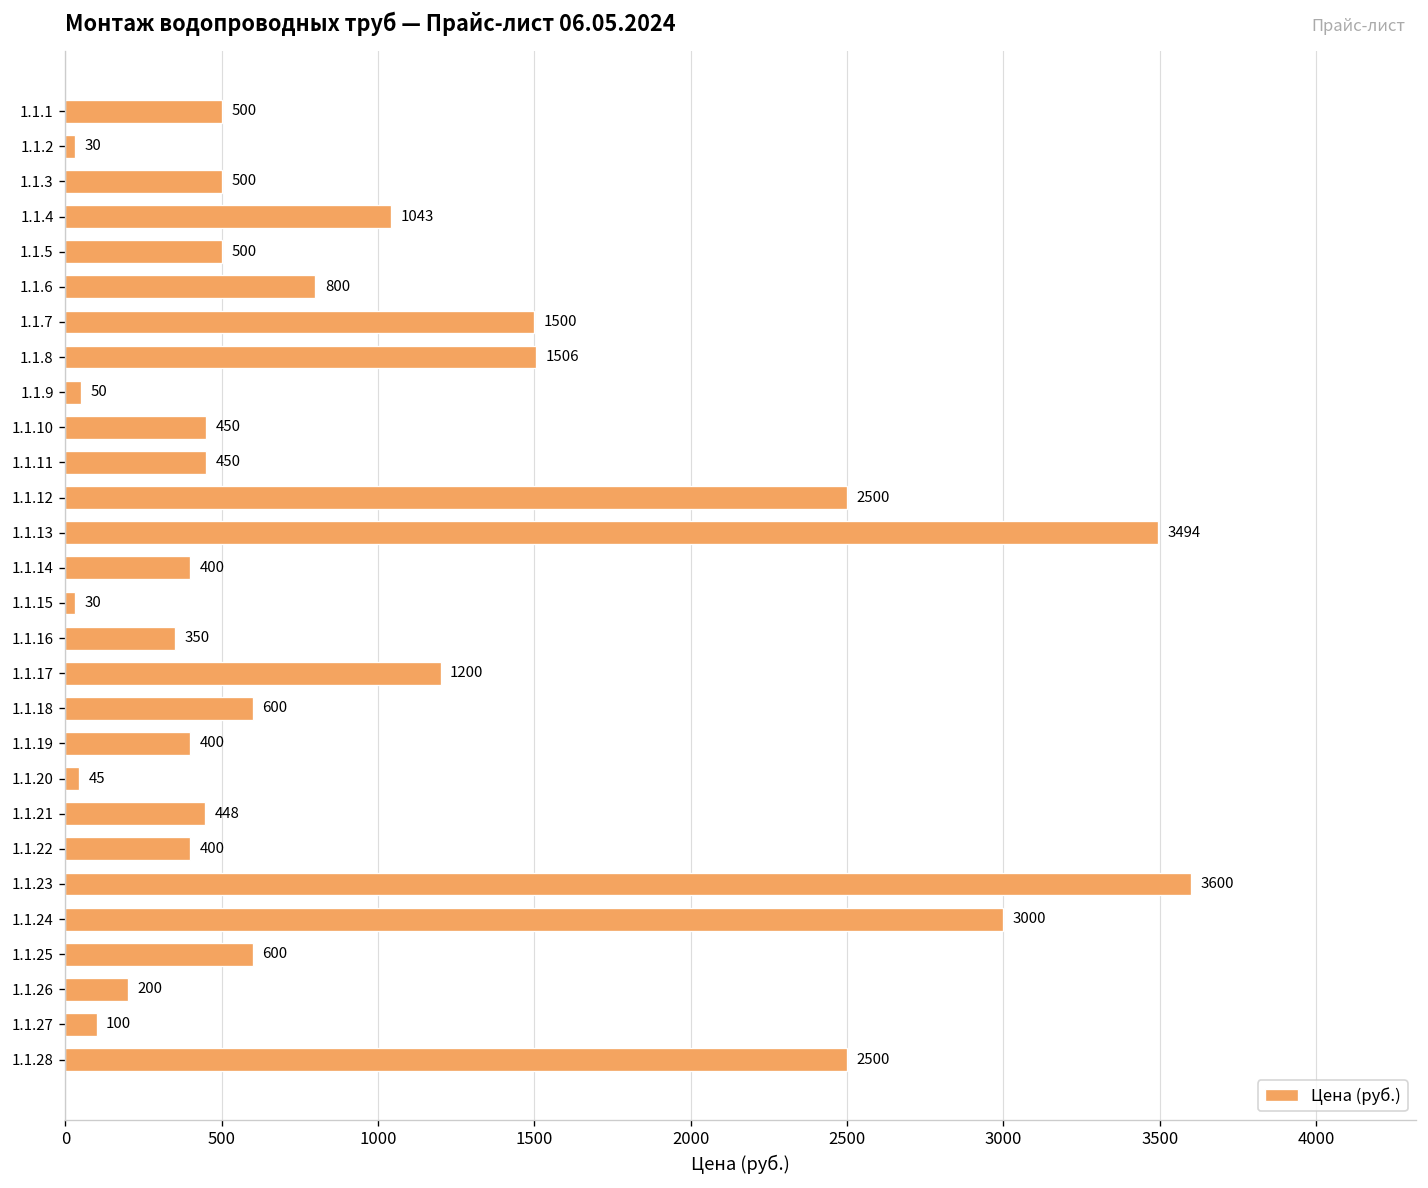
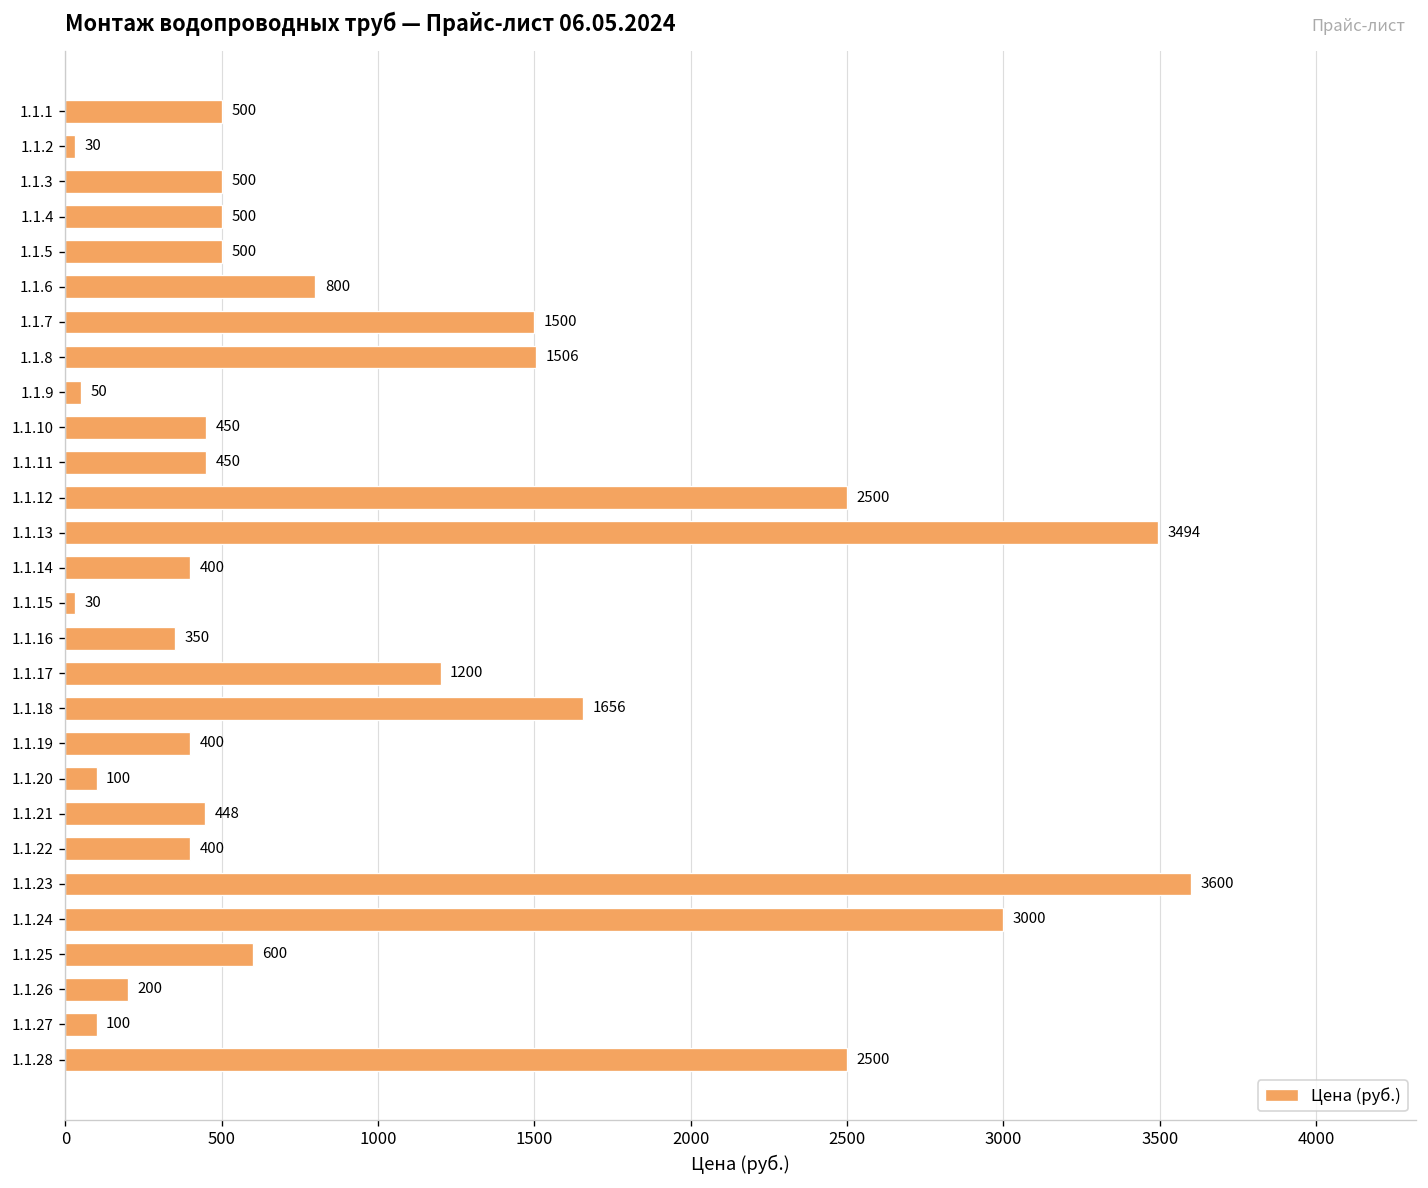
1.1.4: 1043 -> 500
1.1.18: 600 -> 1656
1.1.20: 45 -> 100
